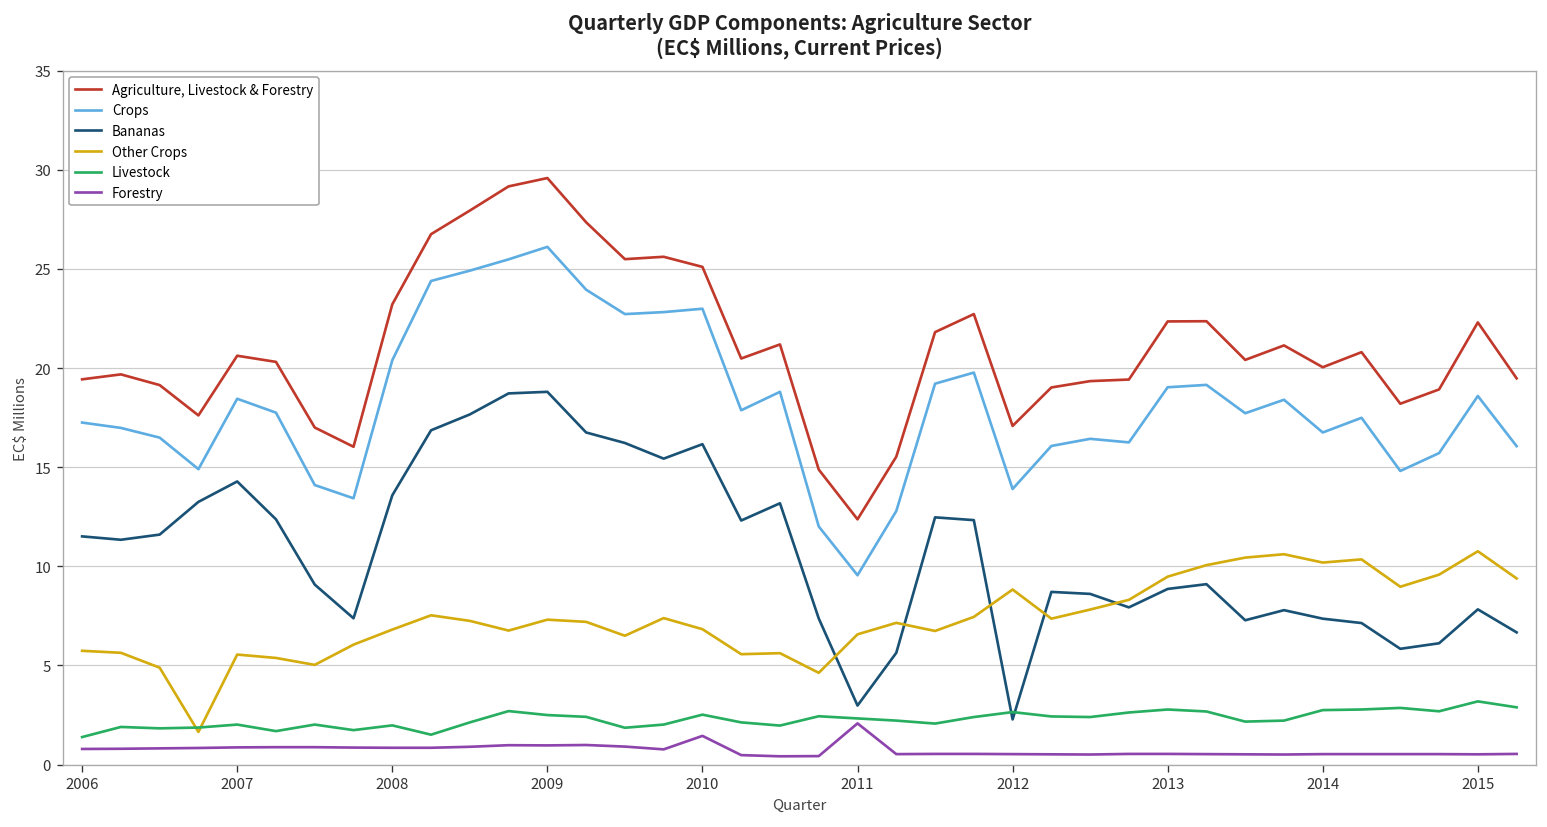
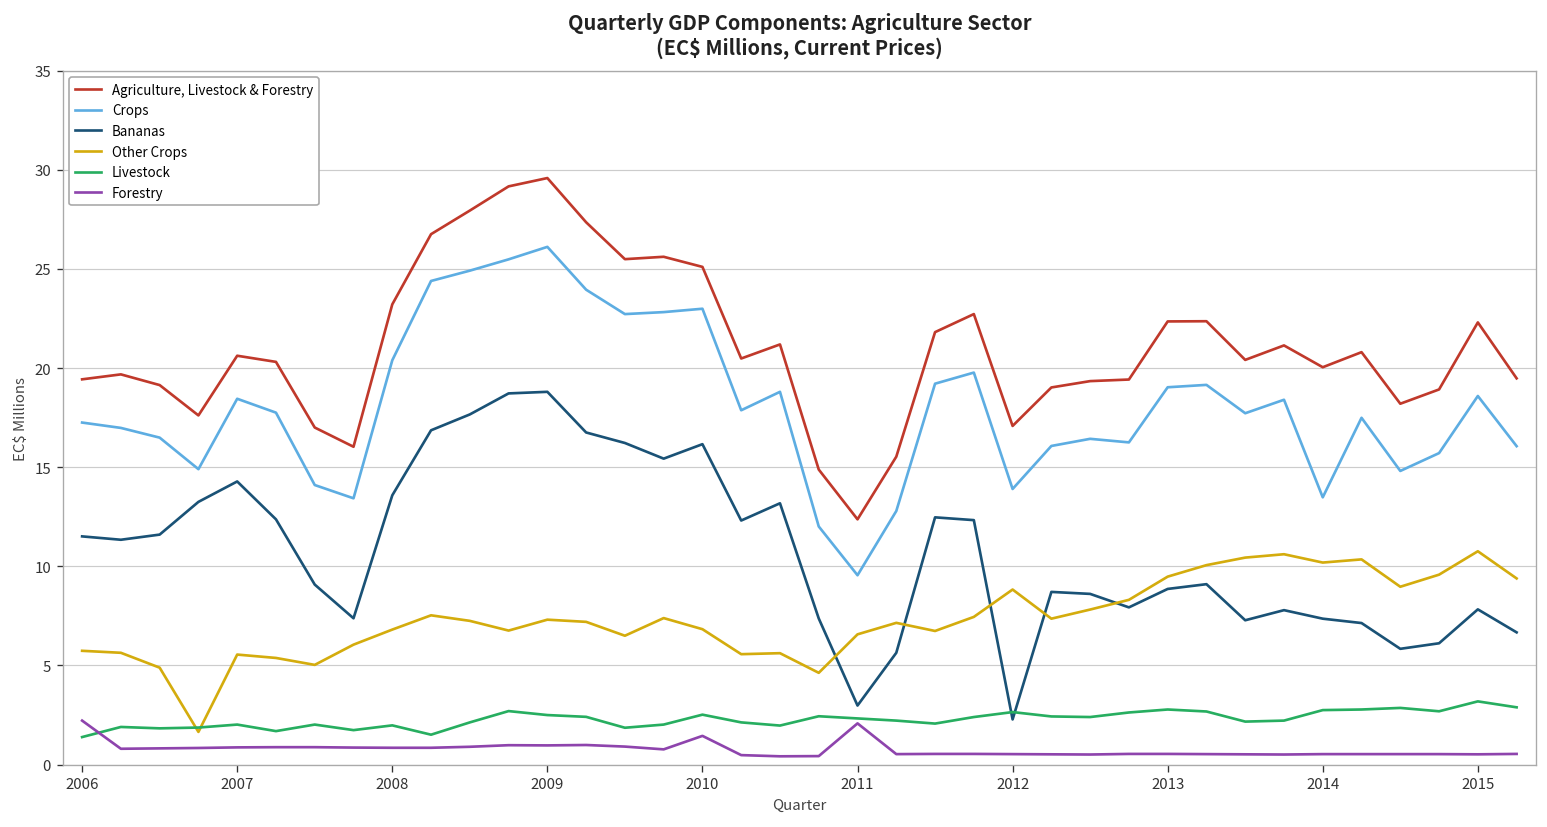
Forestry, 2006: 0.8 -> 2.2
Crops, 2014: 16.8 -> 13.5
